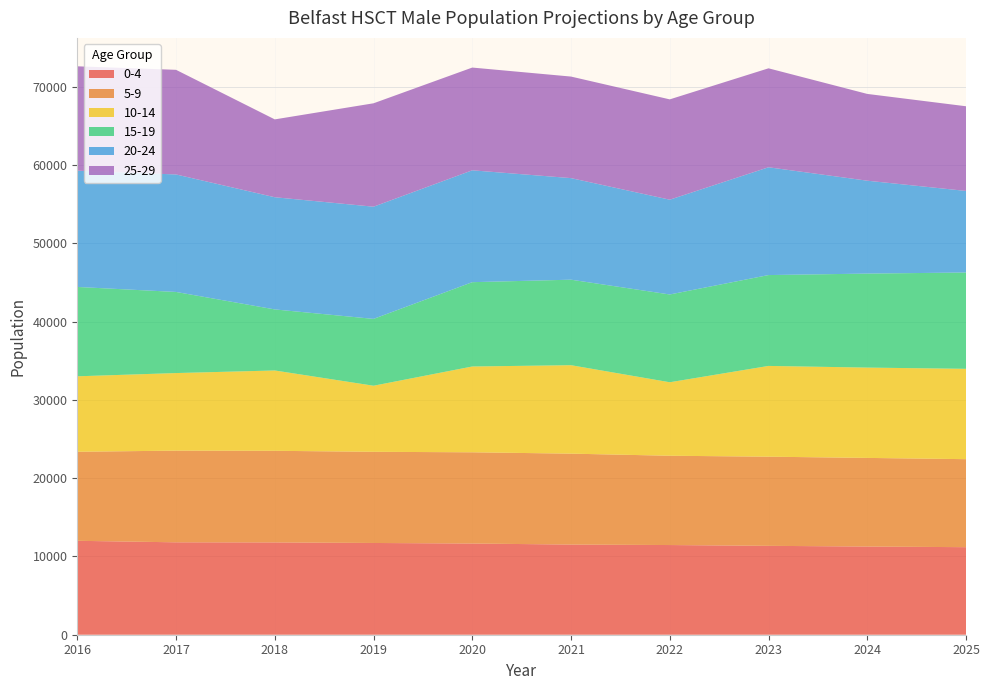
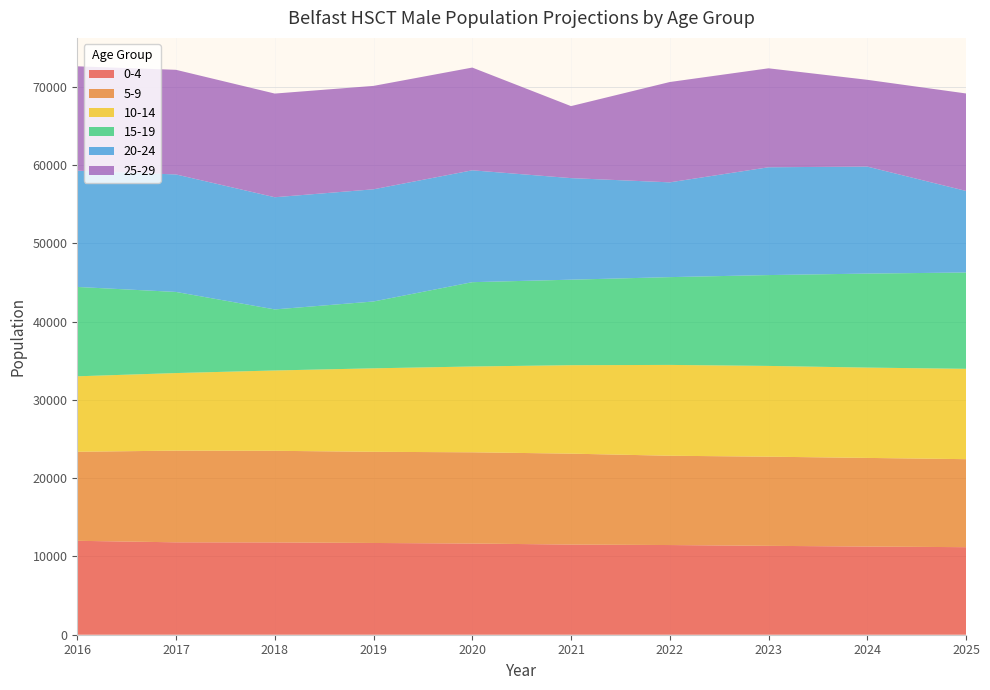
25-29, 2018: 10000 -> 13000
10-14, 2019: 8000 -> 11000
25-29, 2021: 13000 -> 9000
10-14, 2022: 9000 -> 12000
20-24, 2024: 12000 -> 14000
25-29, 2025: 11000 -> 12000
